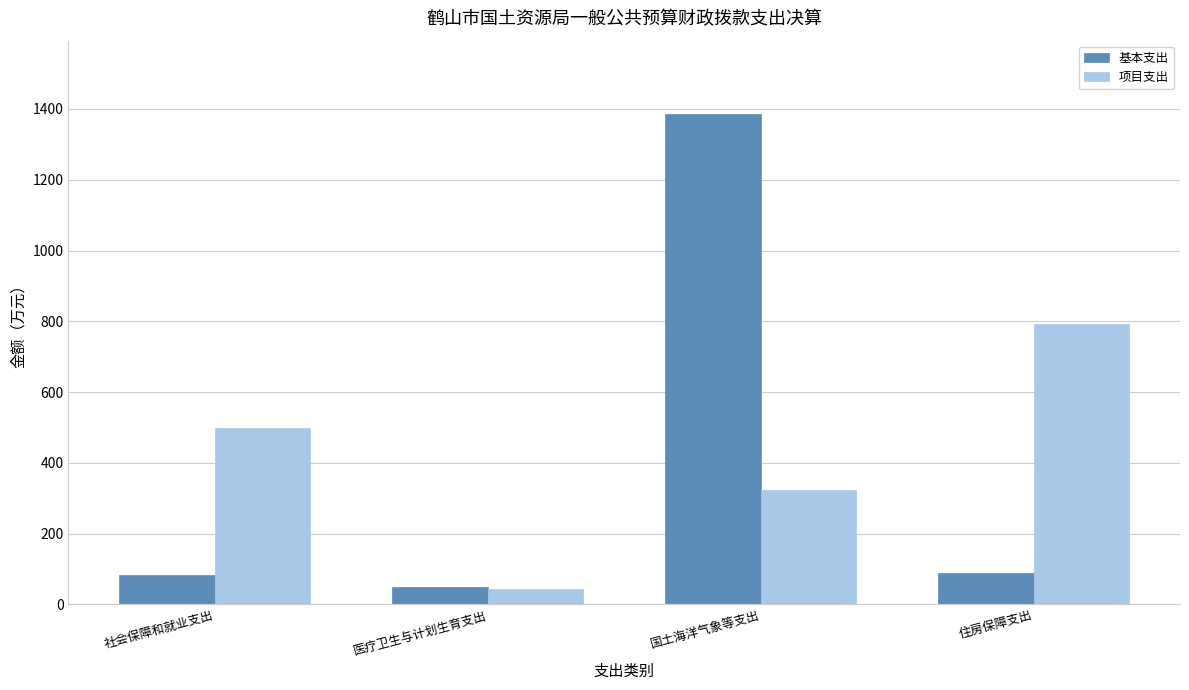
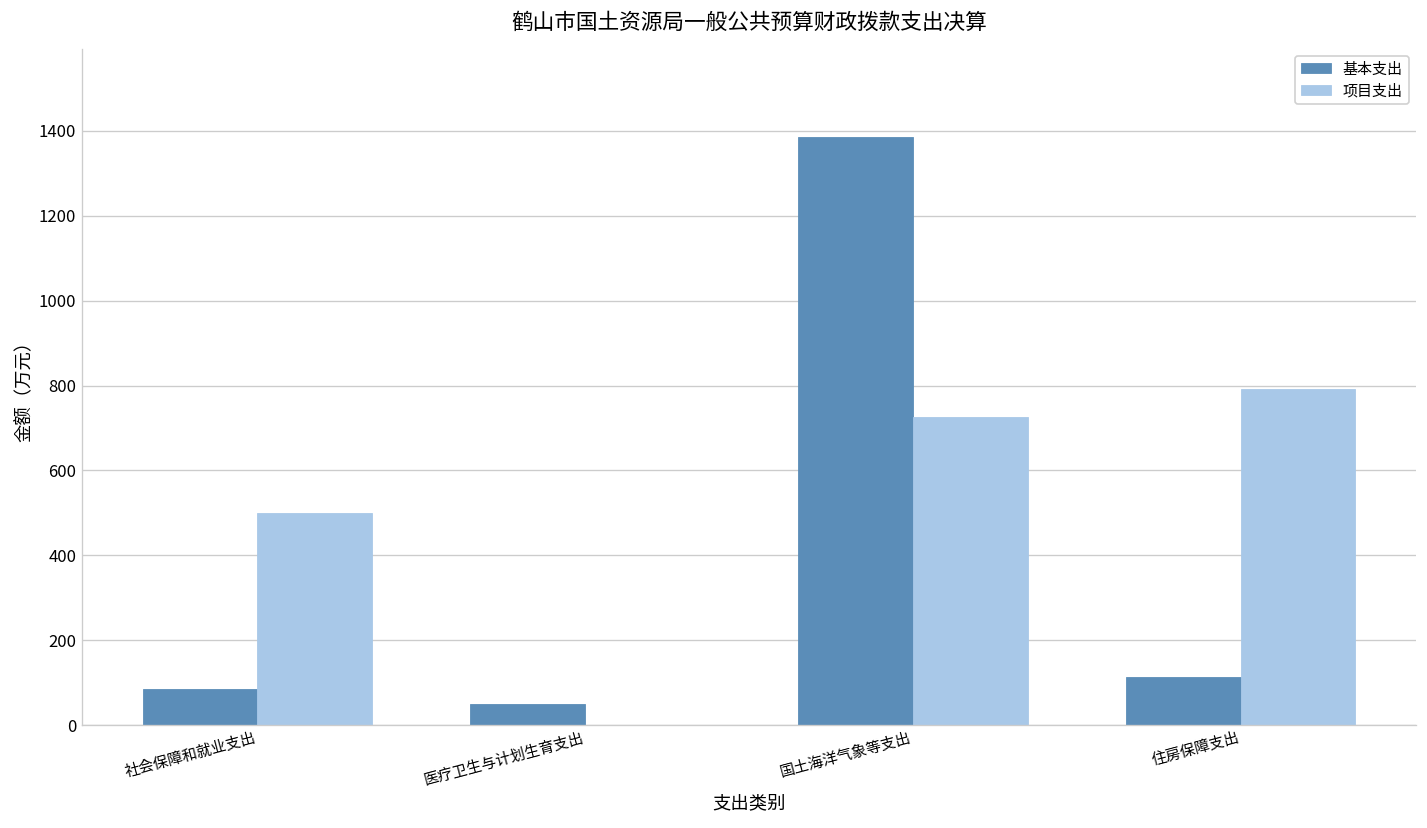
项目支出, 医疗卫生与计划生育支出: 50 -> 0
项目支出, 国土海洋气象等支出: 320 -> 730
基本支出, 住房保障支出: 90 -> 110
